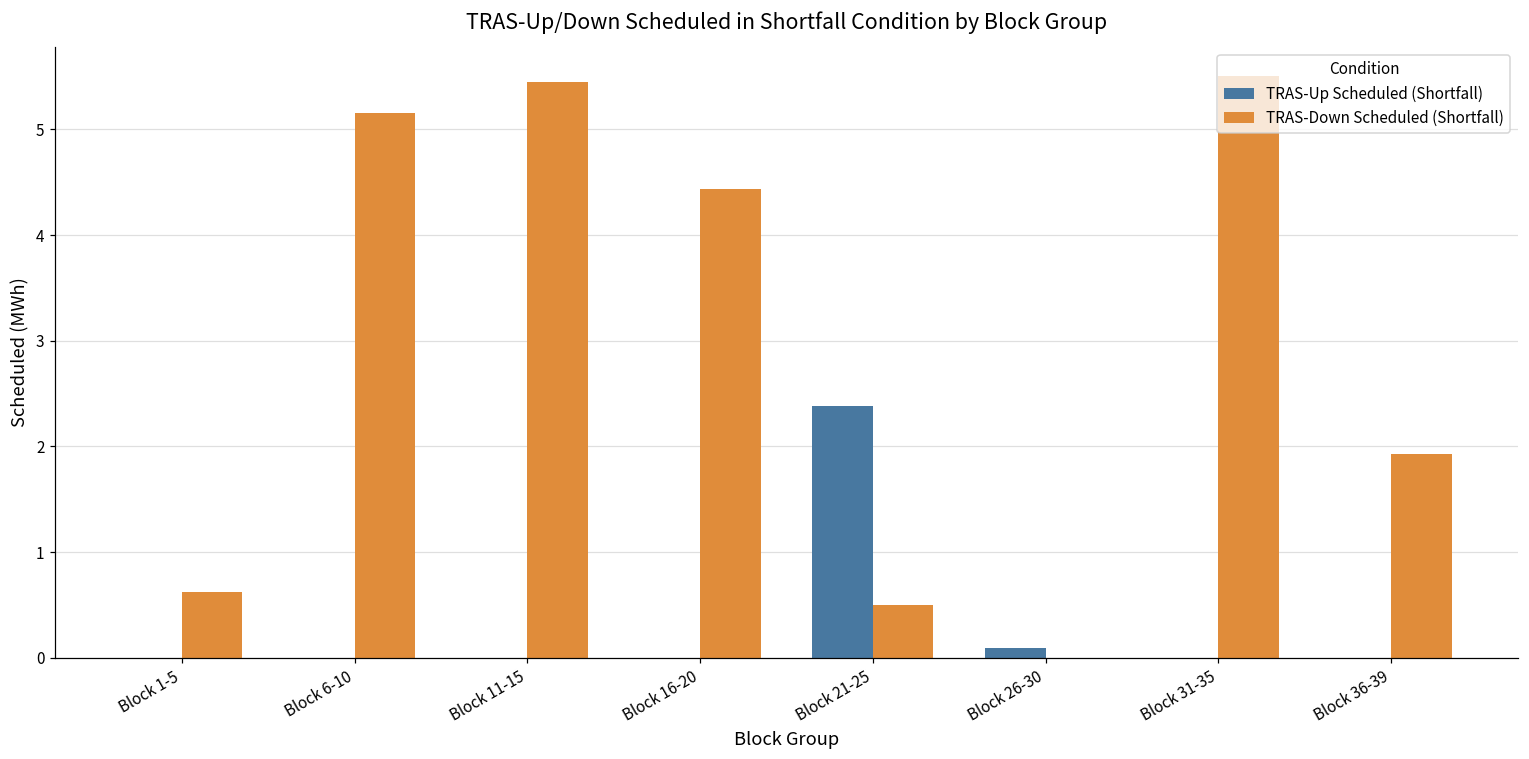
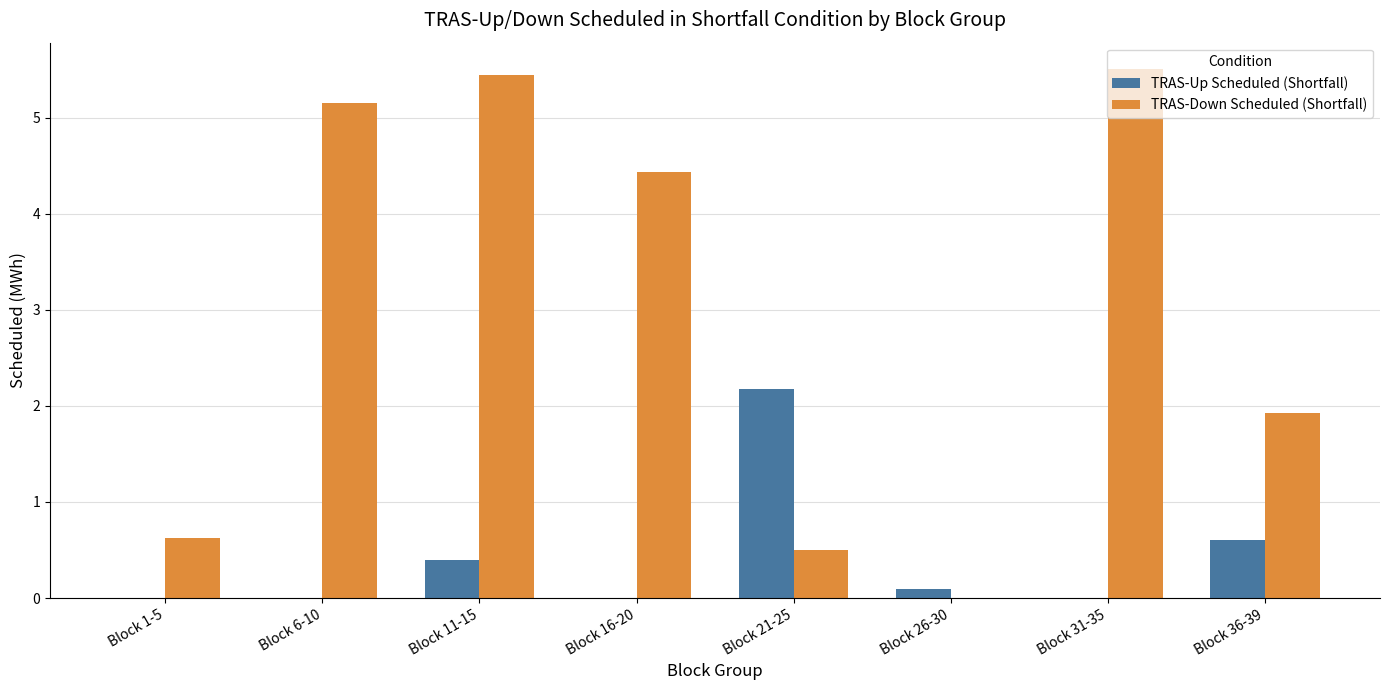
TRAS-Up Scheduled (Shortfall), Block 11-15: 0.0 -> 0.4
TRAS-Up Scheduled (Shortfall), Block 21-25: 2.4 -> 2.2
TRAS-Up Scheduled (Shortfall), Block 36-39: 0.0 -> 0.6
